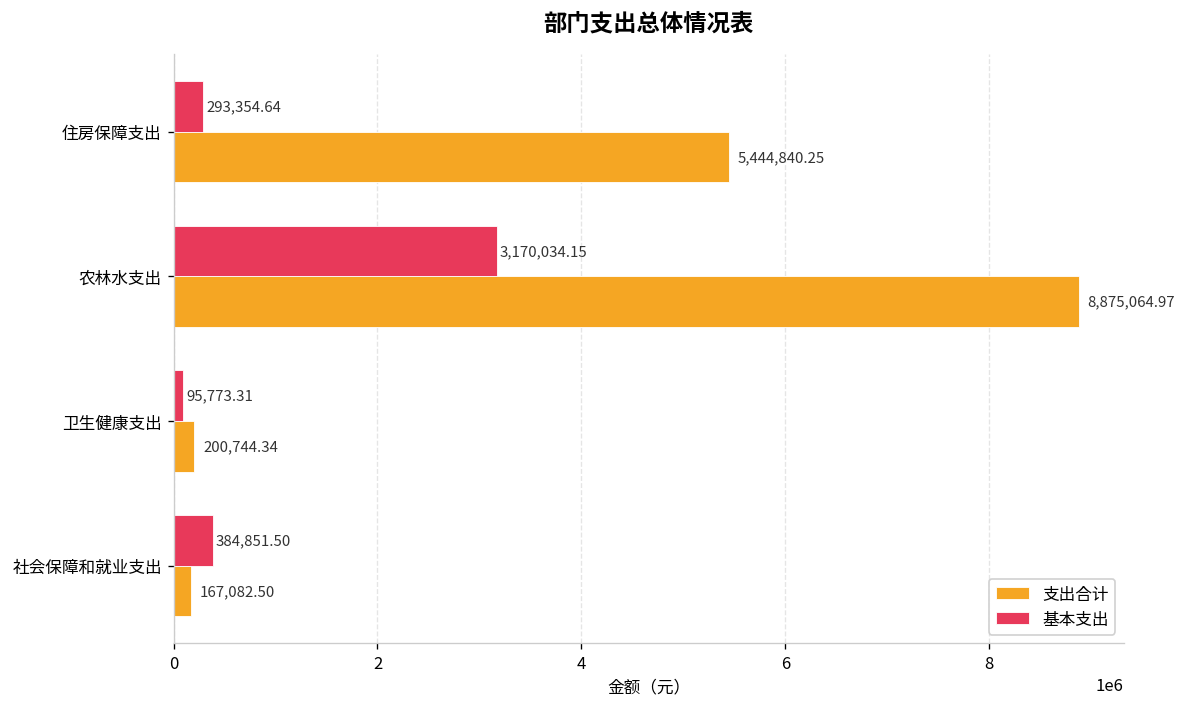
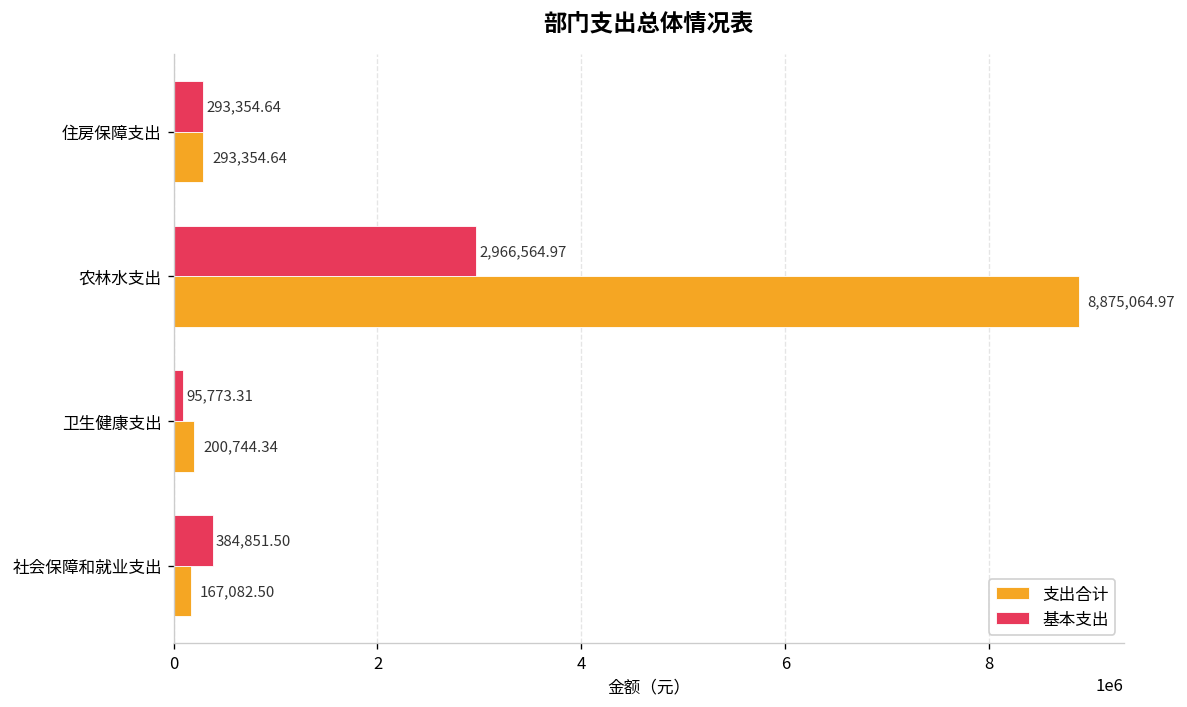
支出合计, 住房保障支出: 5,444,840.25 -> 293,354.64
基本支出, 农林水支出: 3,170,034.15 -> 2,966,564.97
